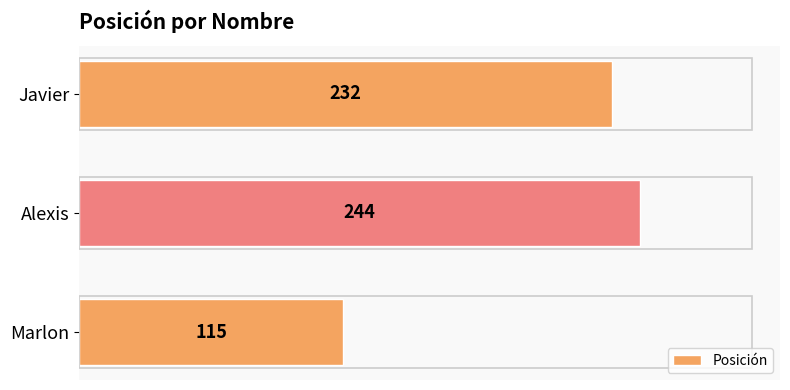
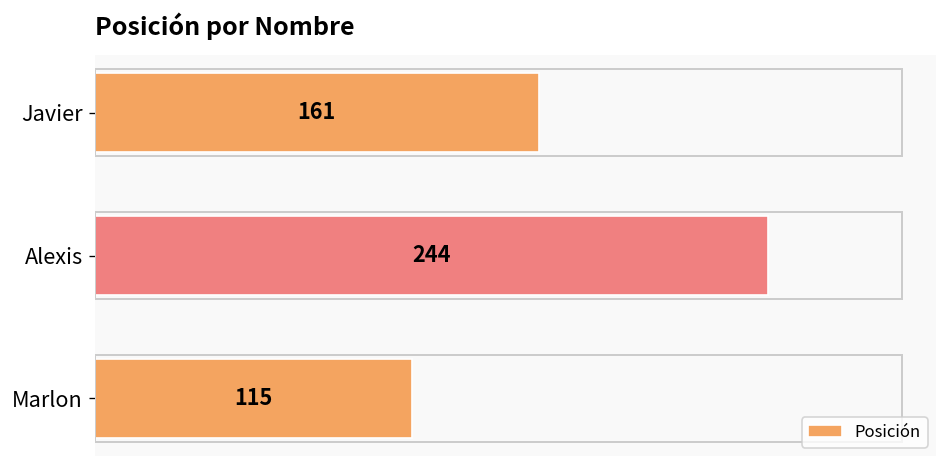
Javier: 232 -> 161
